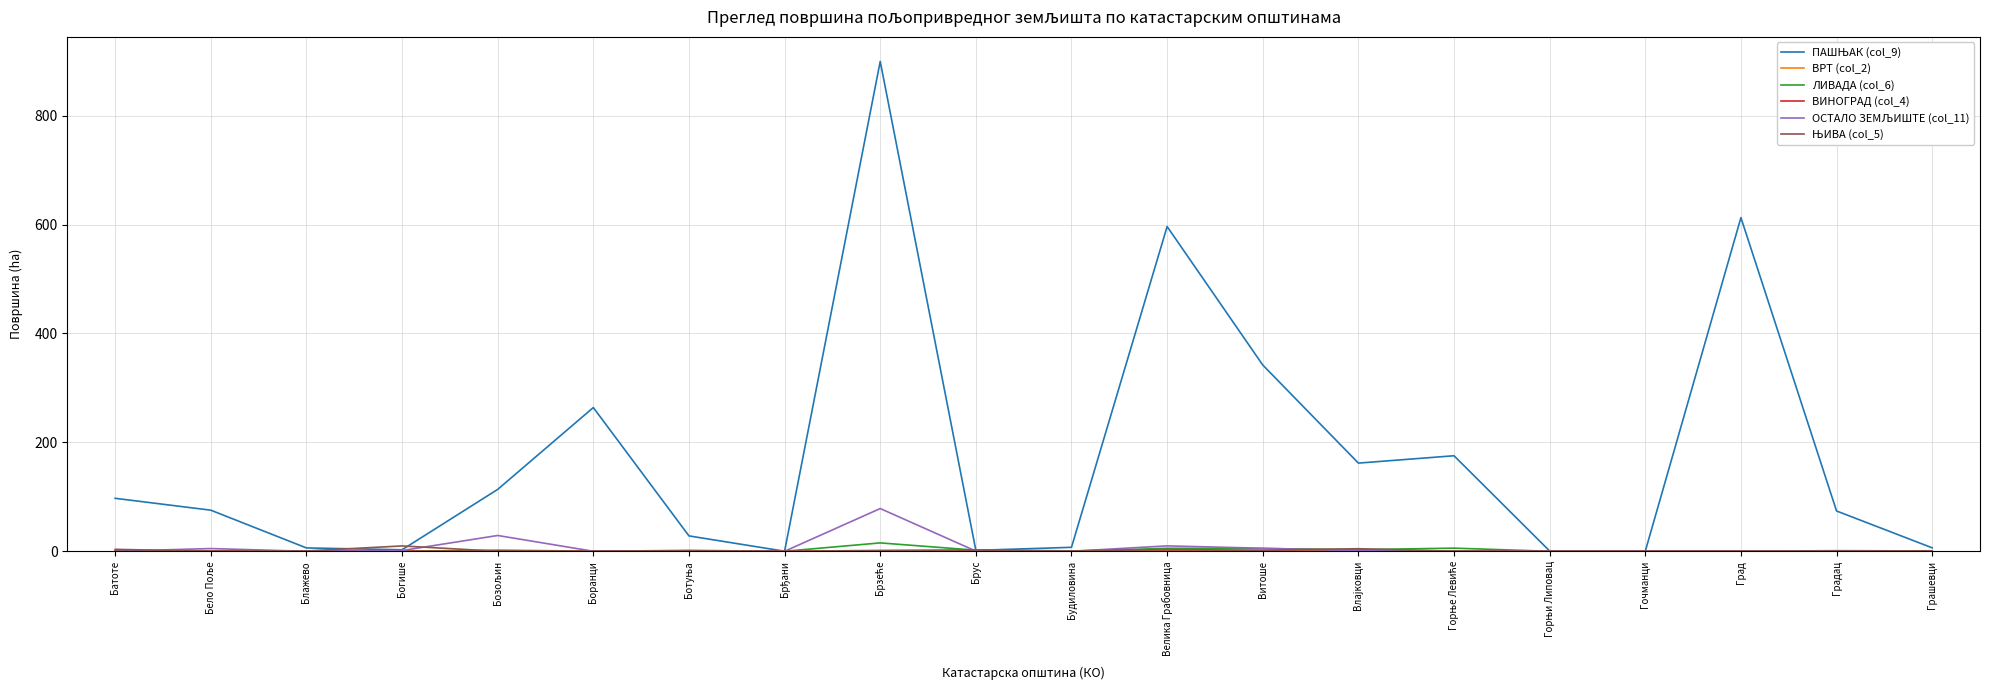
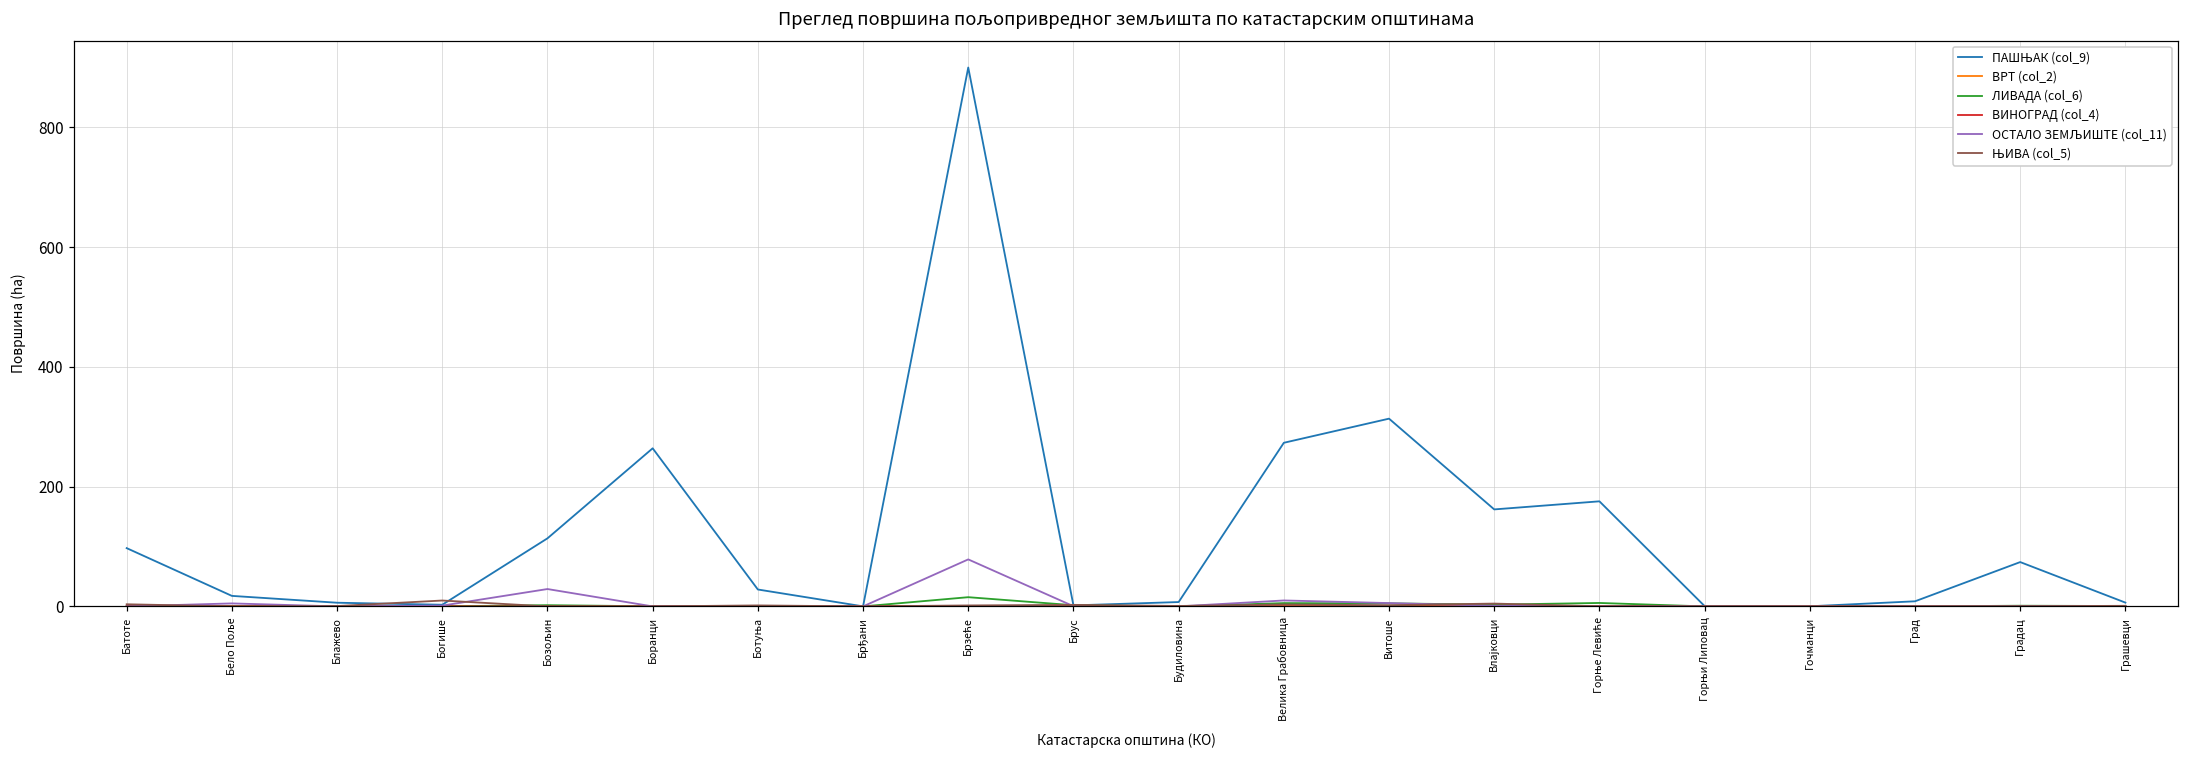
ПАШЊАК (col_9), Бело Поље: 80 -> 20
ПАШЊАК (col_9), Велика Грабовница: 600 -> 270
ПАШЊАК (col_9), Витоше: 340 -> 310
ПАШЊАК (col_9), Град: 610 -> 10
